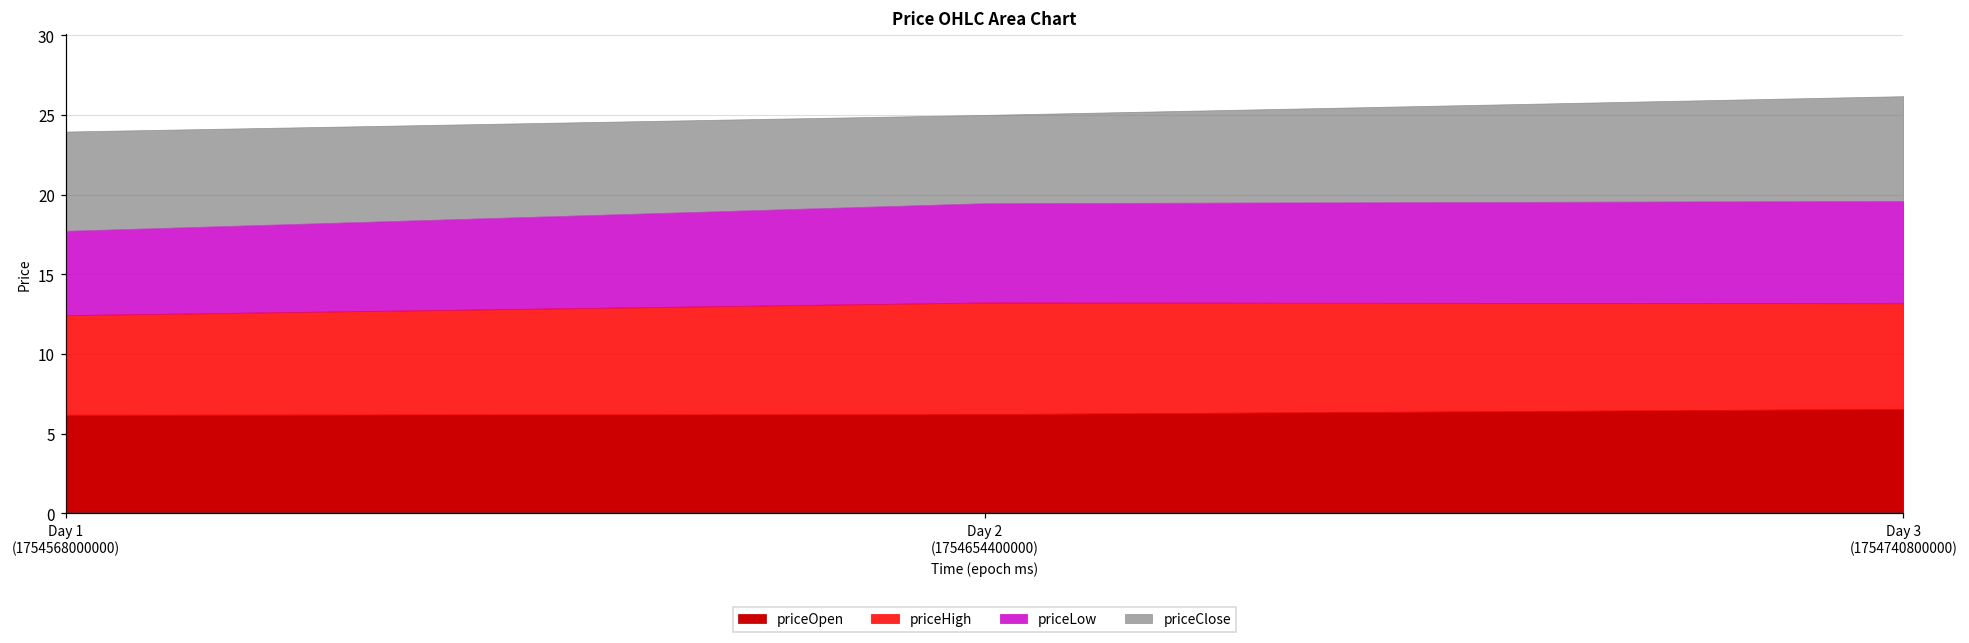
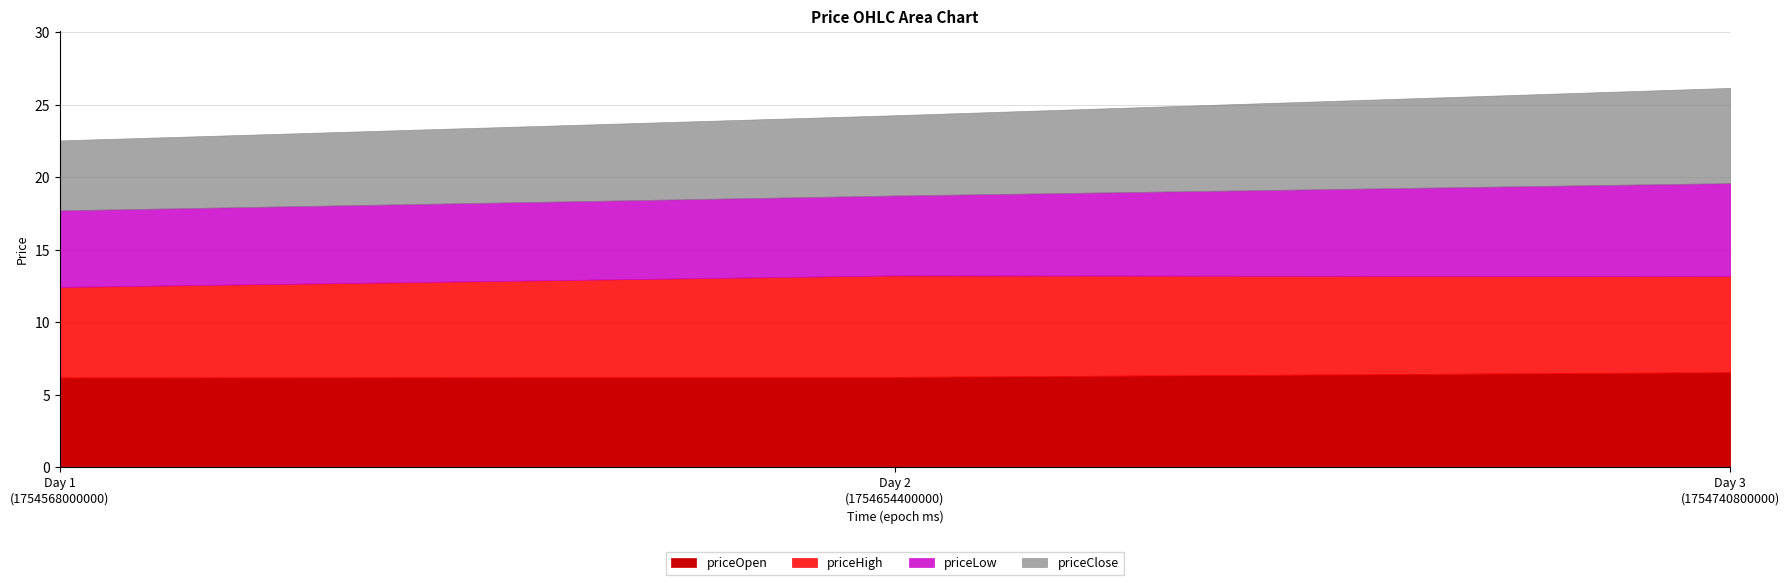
priceClose, Day 1 (1754568000000): 6.2 -> 4.8
priceLow, Day 2 (1754654400000): 6.2 -> 5.5
